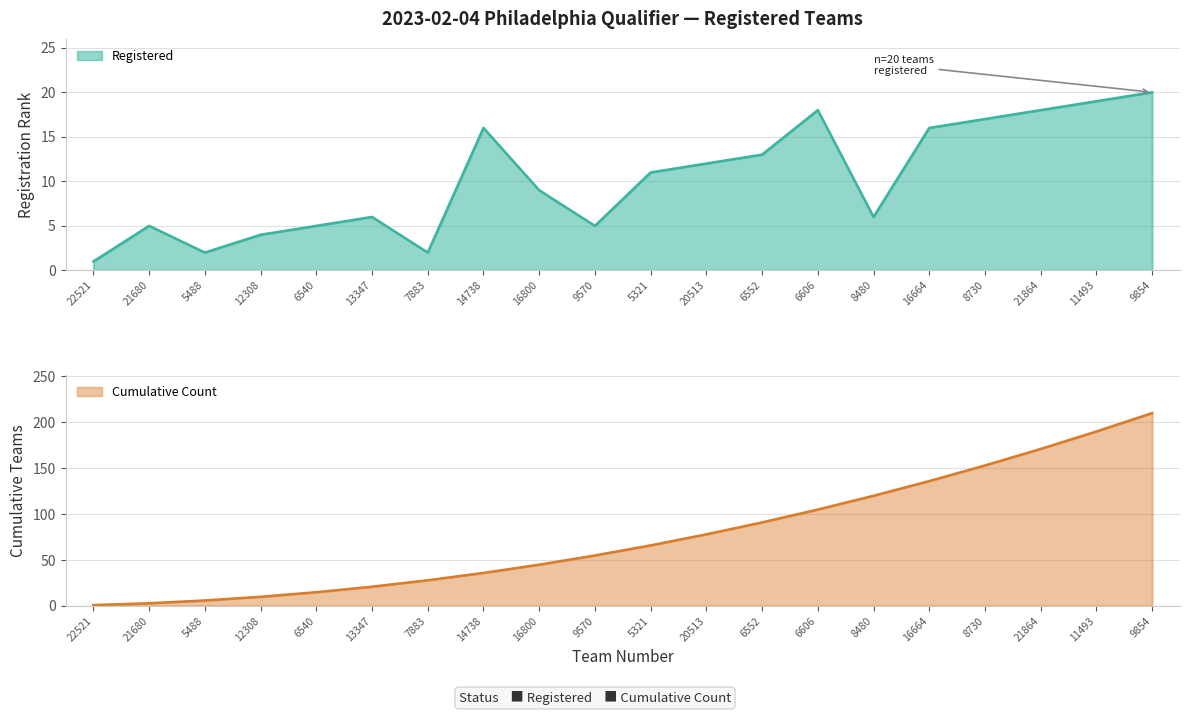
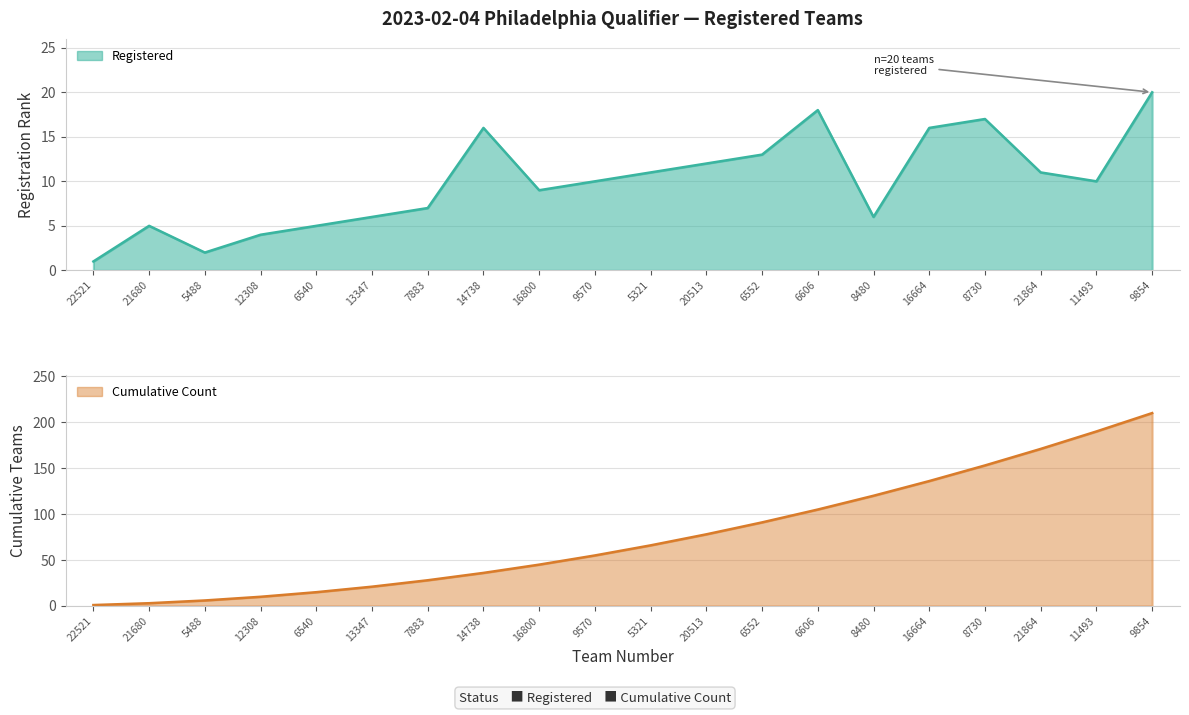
2023-02-04 Philadelphia Qualifier — Registered Teams, 7883: 2 -> 7
2023-02-04 Philadelphia Qualifier — Registered Teams, 9570: 5 -> 10
2023-02-04 Philadelphia Qualifier — Registered Teams, 21864: 18 -> 11
2023-02-04 Philadelphia Qualifier — Registered Teams, 11493: 19 -> 10
